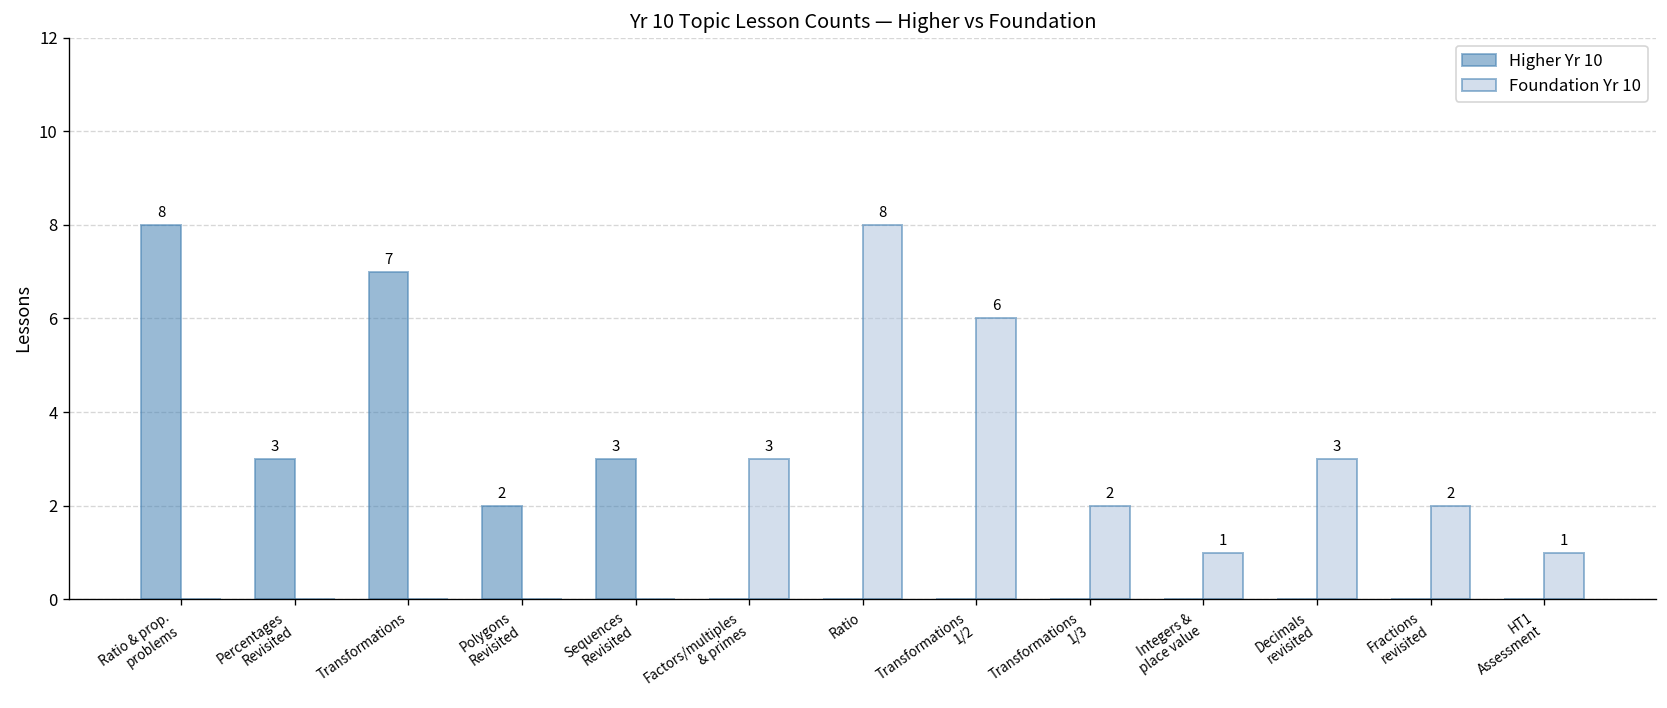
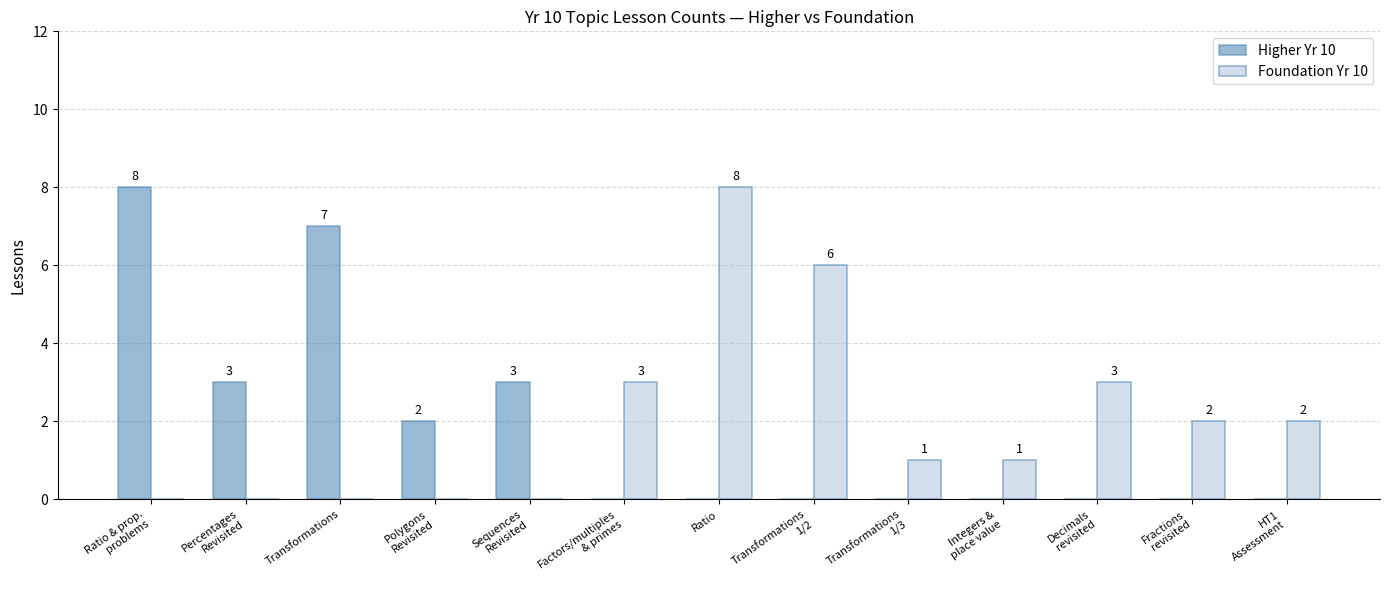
Foundation Yr 10, Transformations 1/3: 2 -> 1
Foundation Yr 10, HT1 Assessment: 1 -> 2
